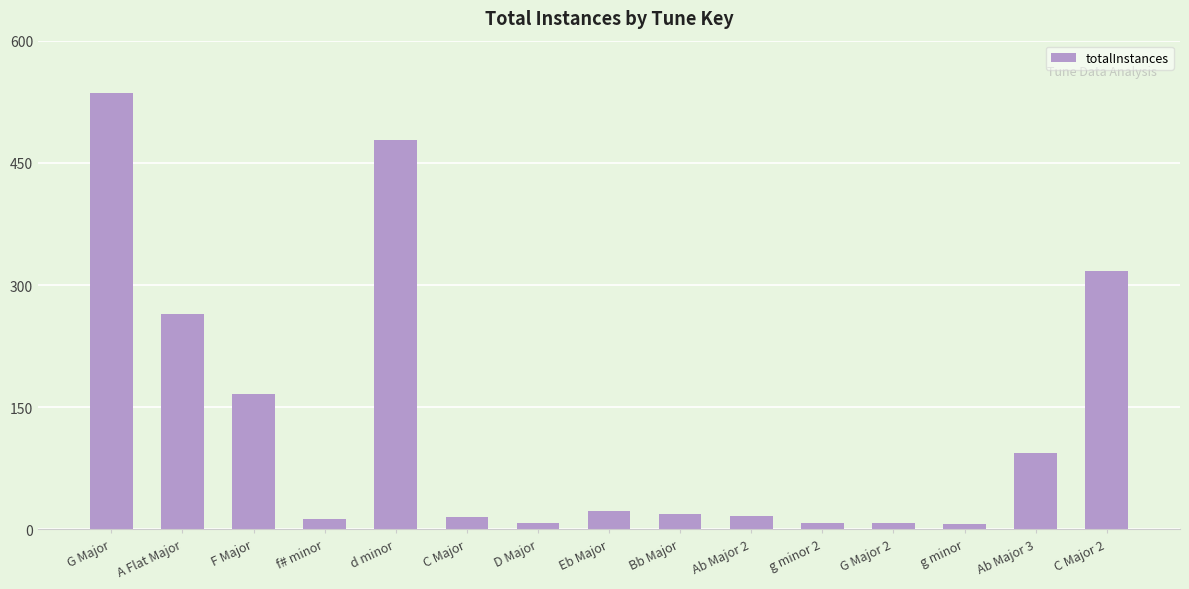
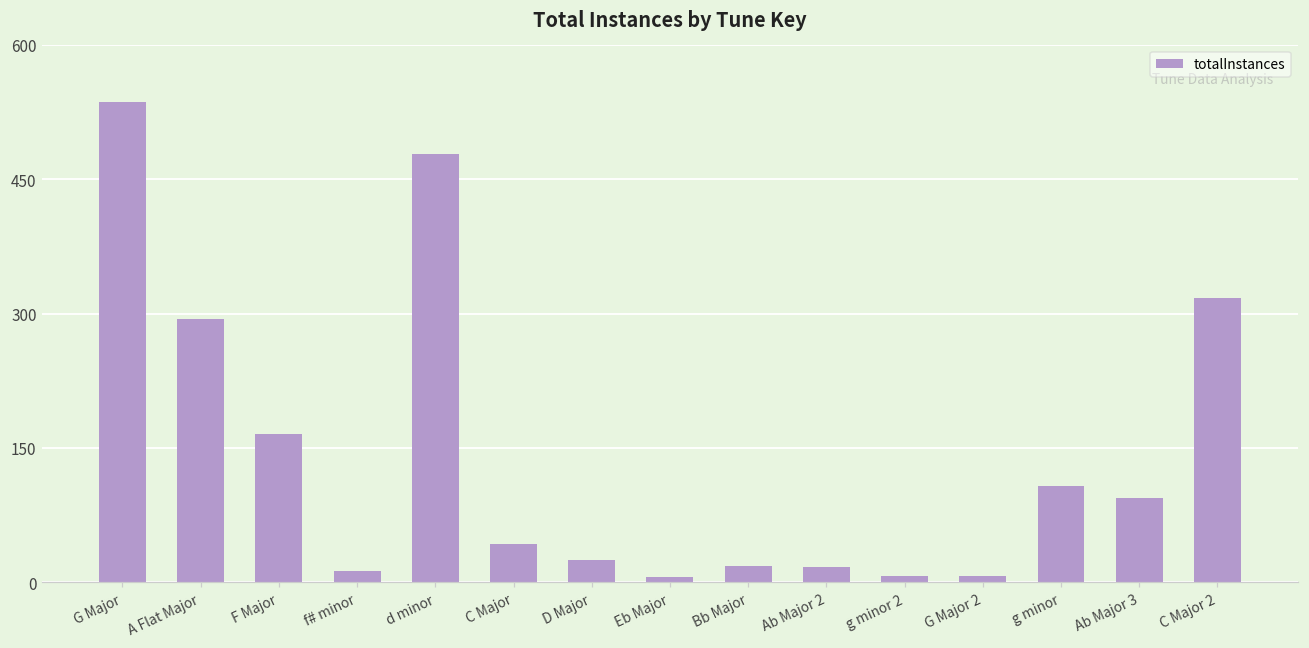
A Flat Major: 260 -> 290
C Major: 10 -> 40
D Major: 10 -> 20
Eb Major: 20 -> 10
g minor: 10 -> 110
